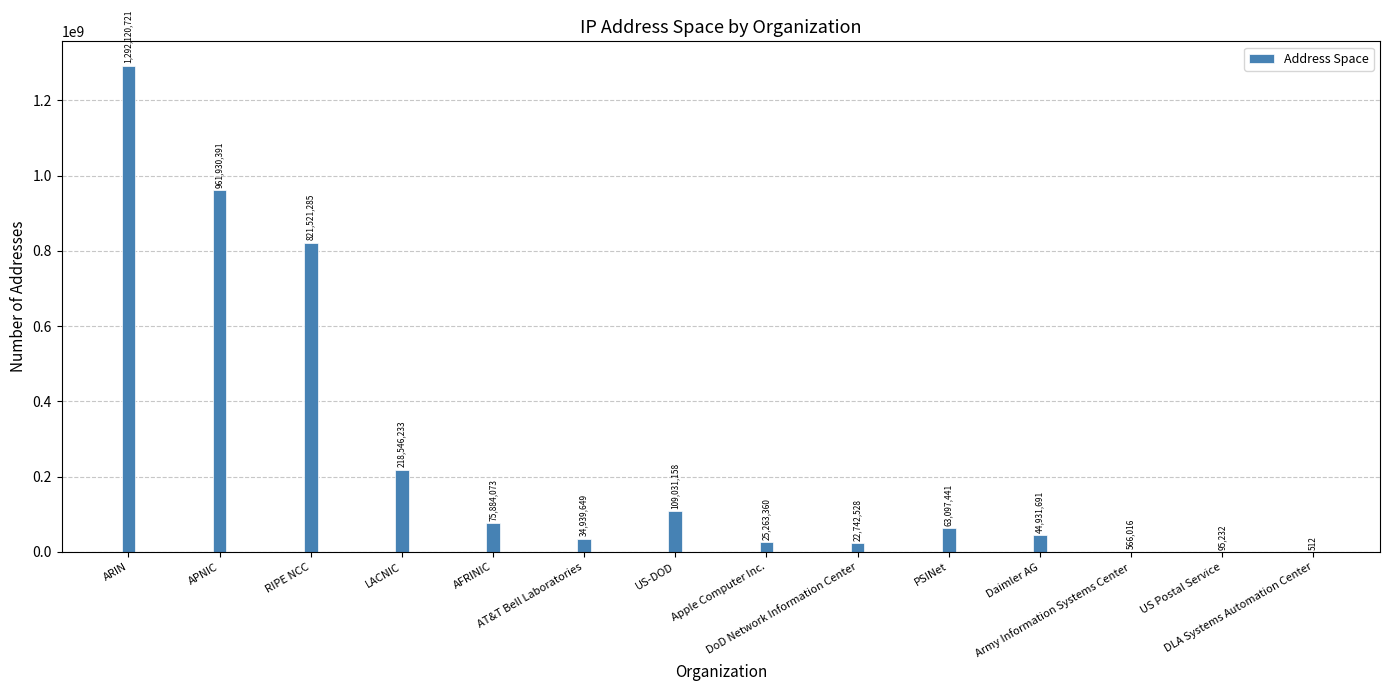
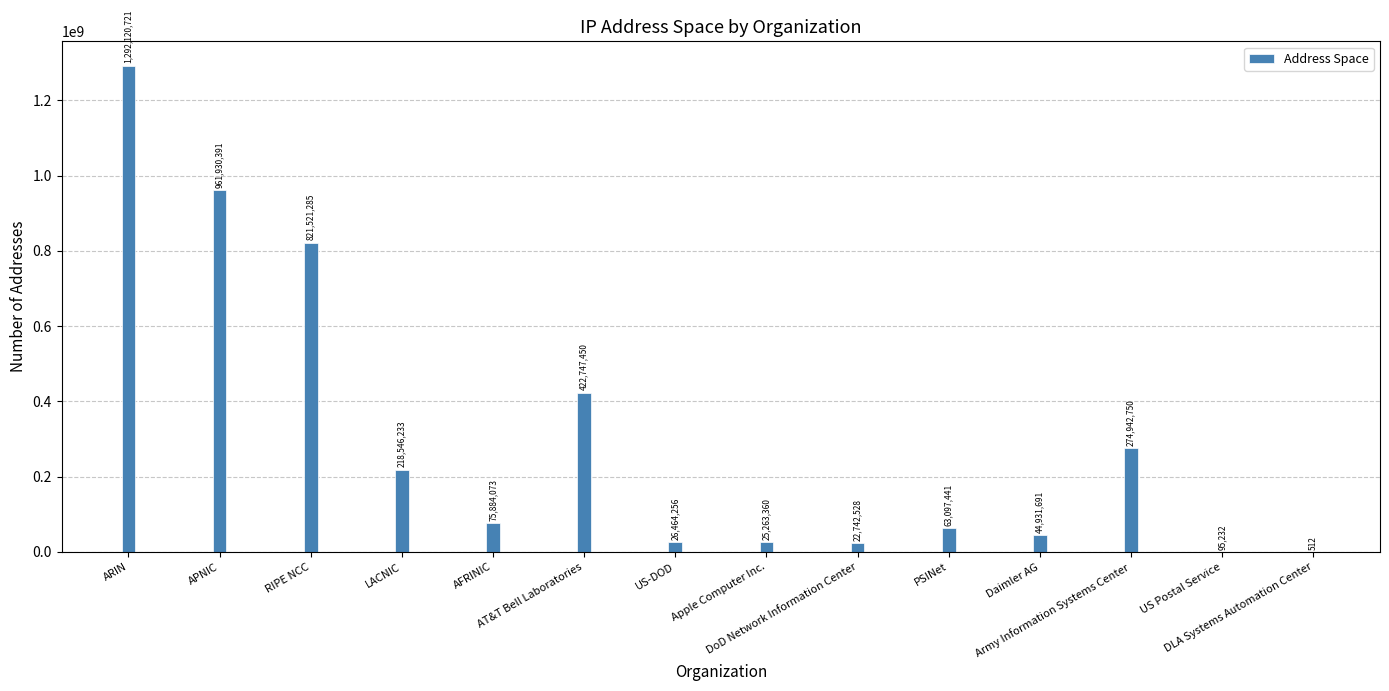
AT&T Bell Laboratories: 34,939,649 -> 422,747,450
US-DOD: 109,031,158 -> 26,464,256
Army Information Systems Center: 566,016 -> 274,942,750
